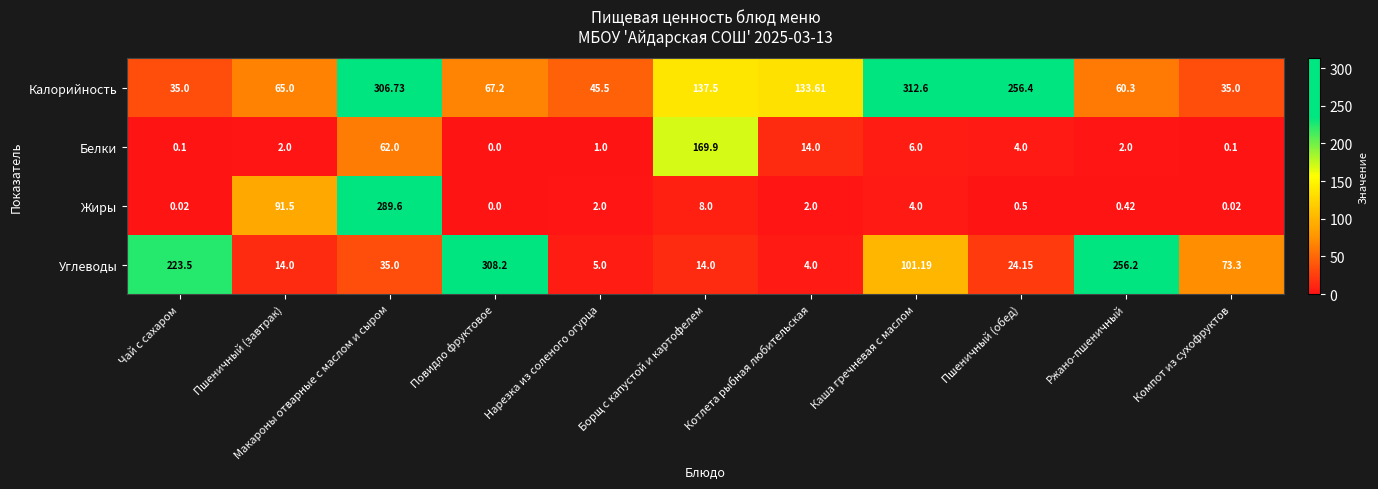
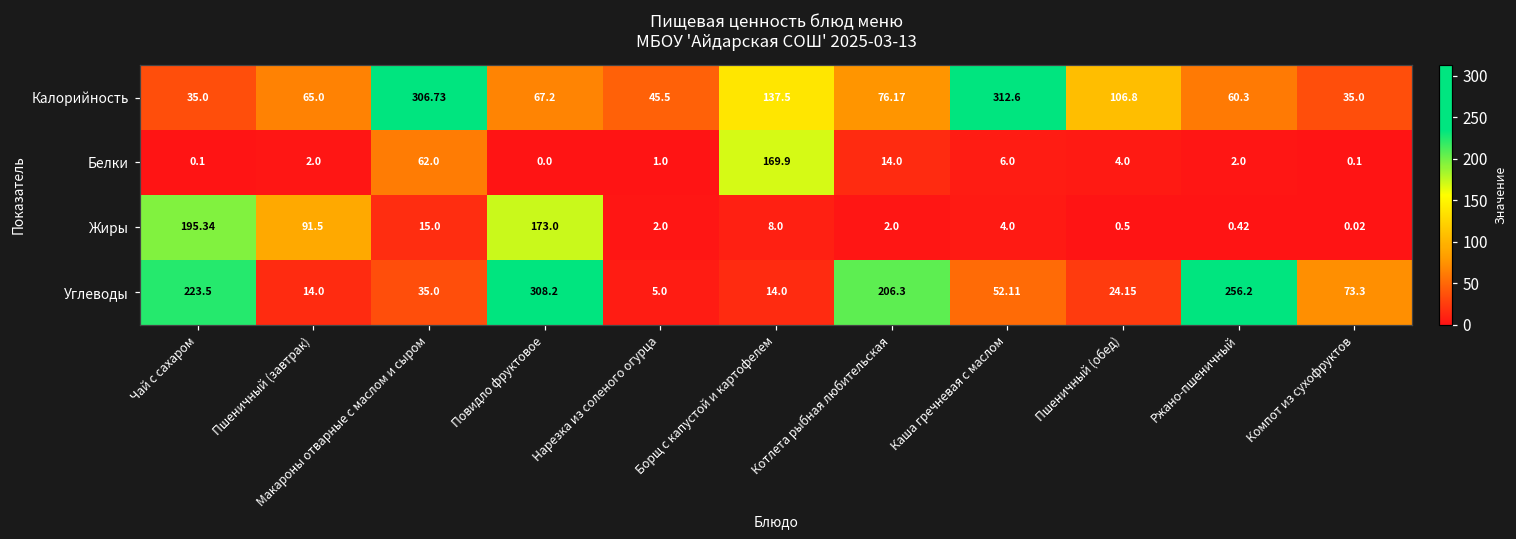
Калорийность, Котлета рыбная любительская: 133.61 -> 76.17
Калорийность, Пшеничный (обед): 256.4 -> 106.8
Жиры, Чай с сахаром: 0.02 -> 195.34
Жиры, Макароны отварные с маслом и сыром: 289.6 -> 15.0
Жиры, Повидло фруктовое: 0.0 -> 173.0
Углеводы, Котлета рыбная любительская: 4.0 -> 206.3
Углеводы, Каша гречневая с маслом: 101.19 -> 52.11
